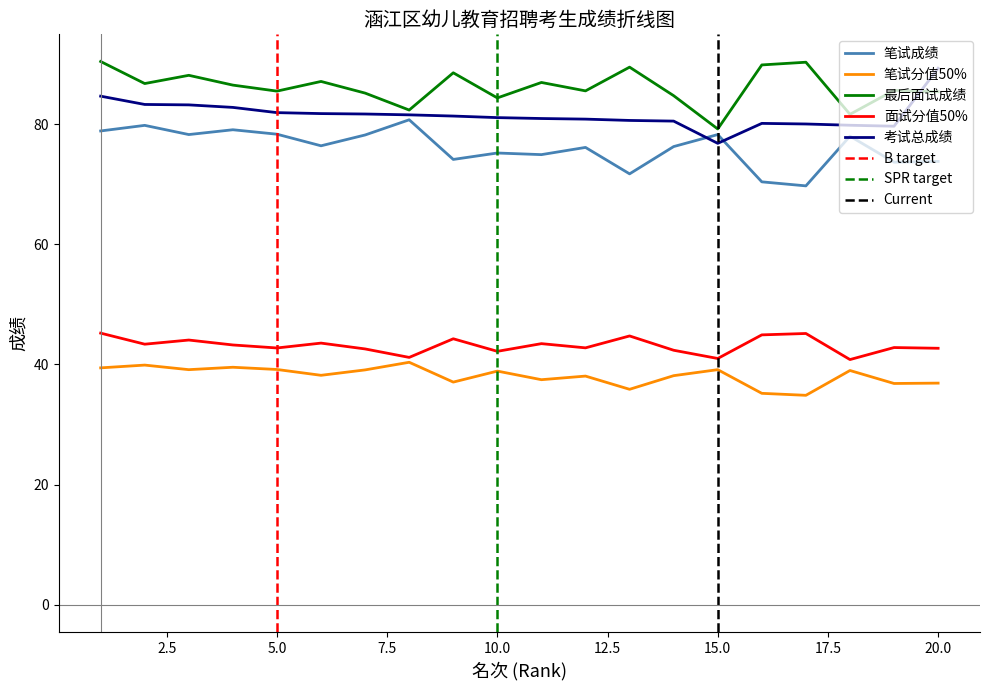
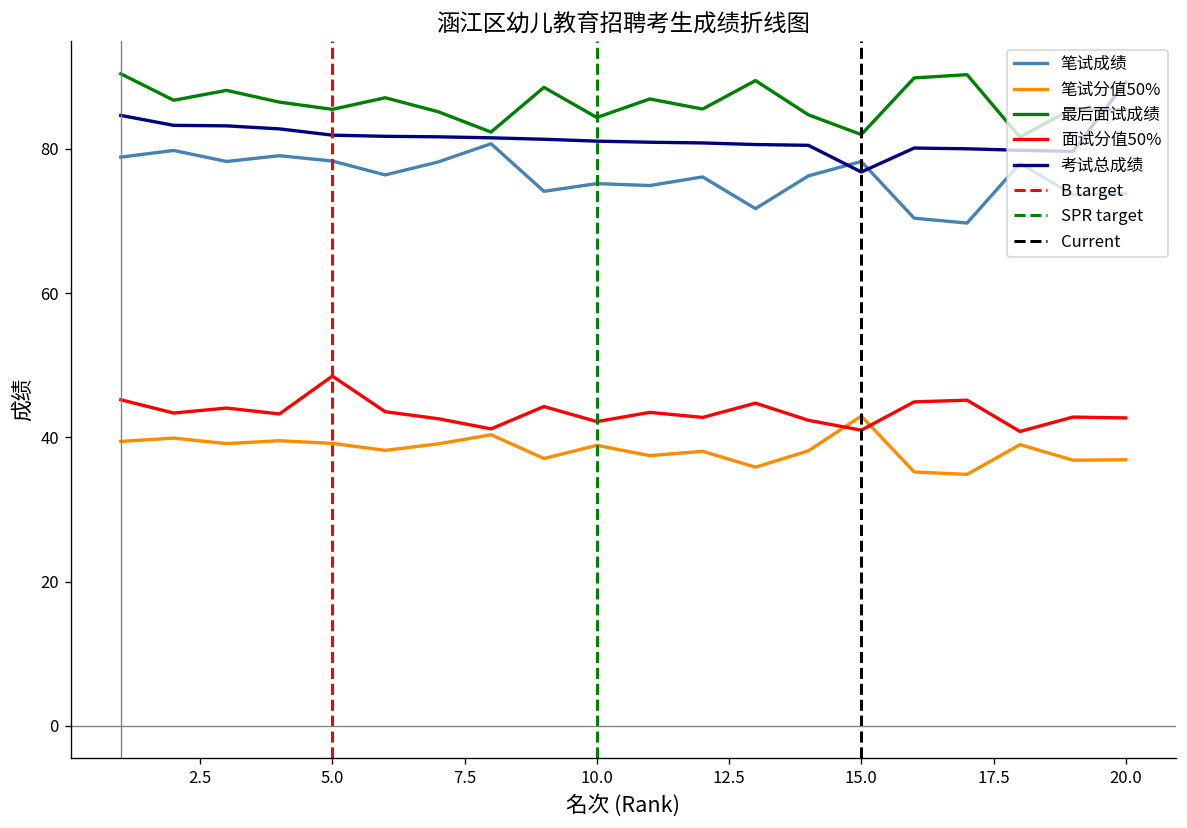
面试分值50%, 5.0: 43 -> 49
笔试分值50%, 15.0: 39 -> 43
最后面试成绩, 15.0: 79 -> 82
